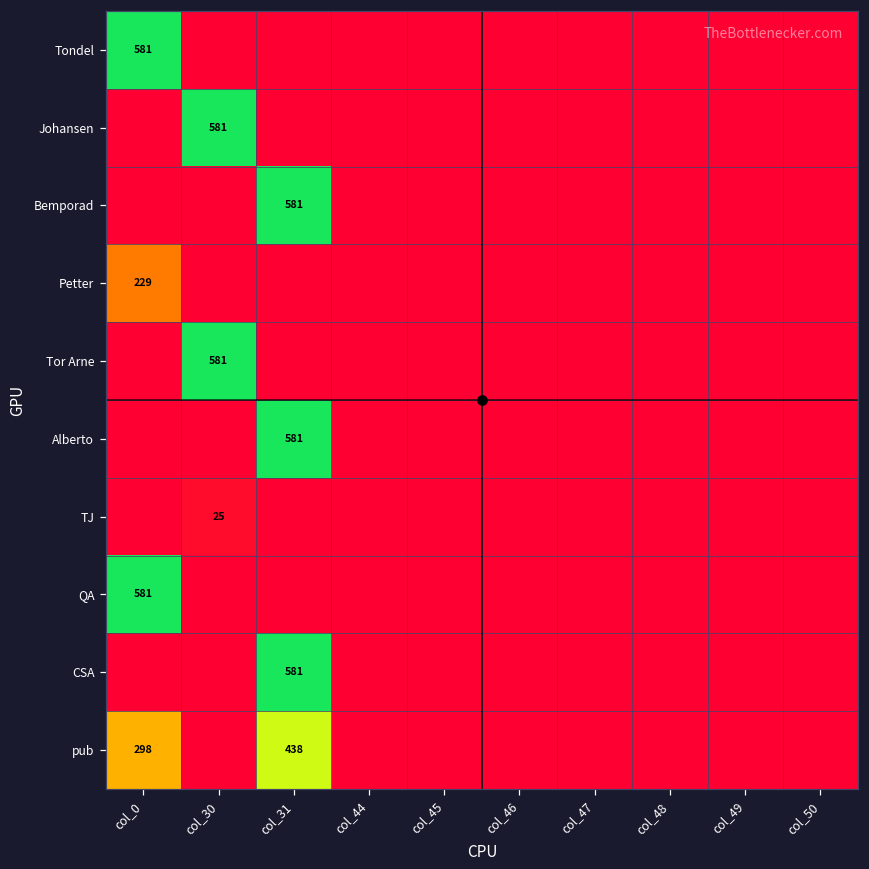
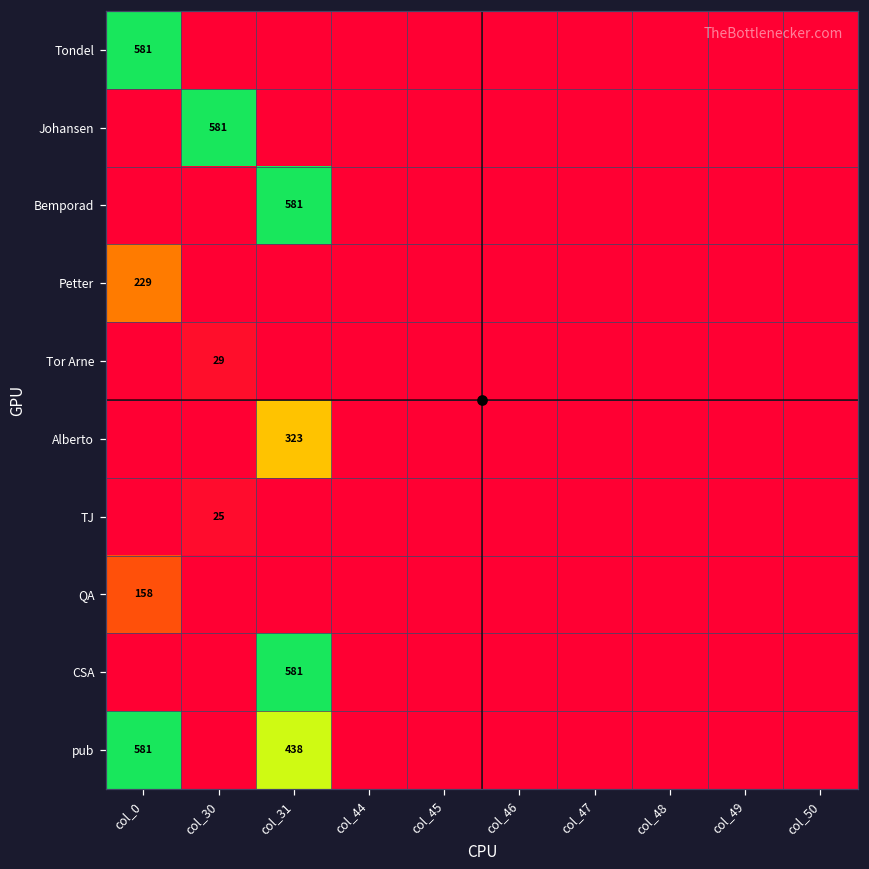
Tor Arne, col_30: 581 -> 29
Alberto, col_31: 581 -> 323
QA, col_0: 581 -> 158
pub, col_0: 298 -> 581
